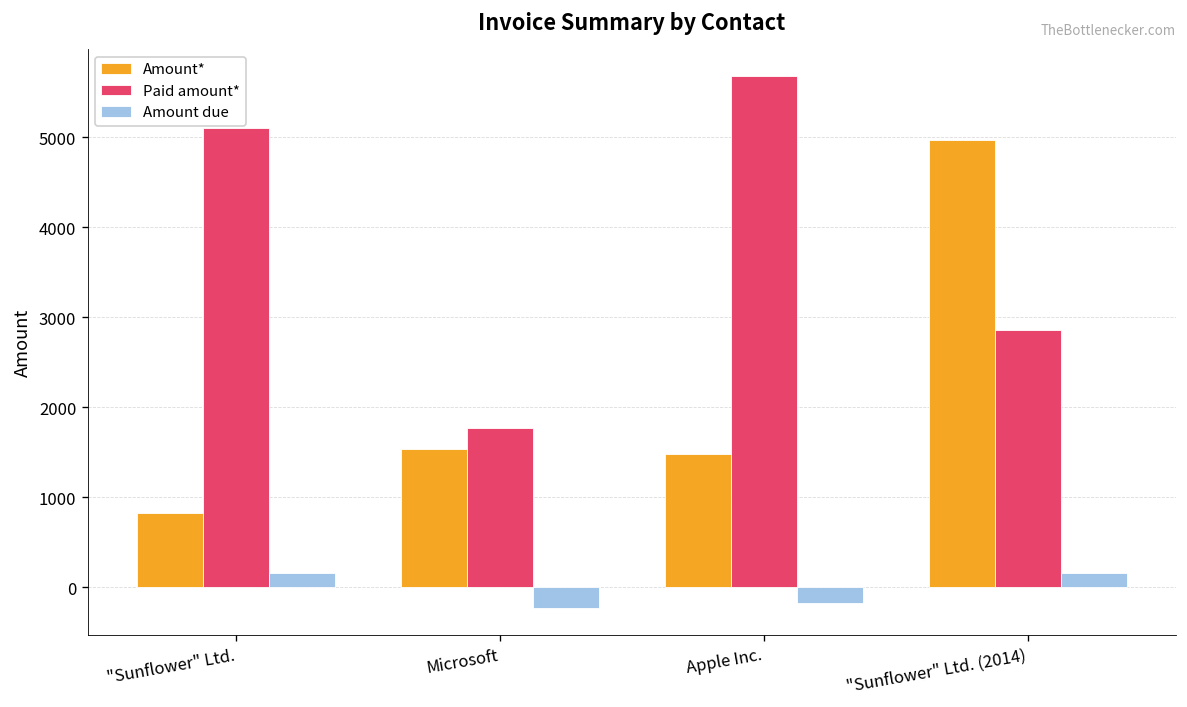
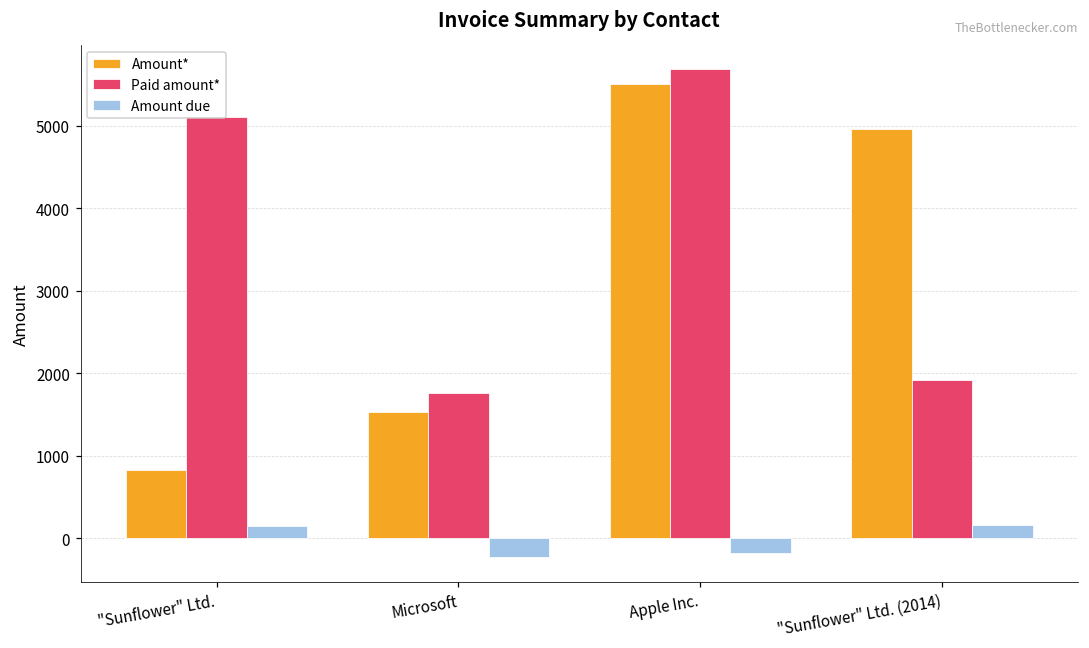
Amount*, Apple Inc.: 1500 -> 5500
Paid amount*, "Sunflower" Ltd. (2014): 2900 -> 1900
